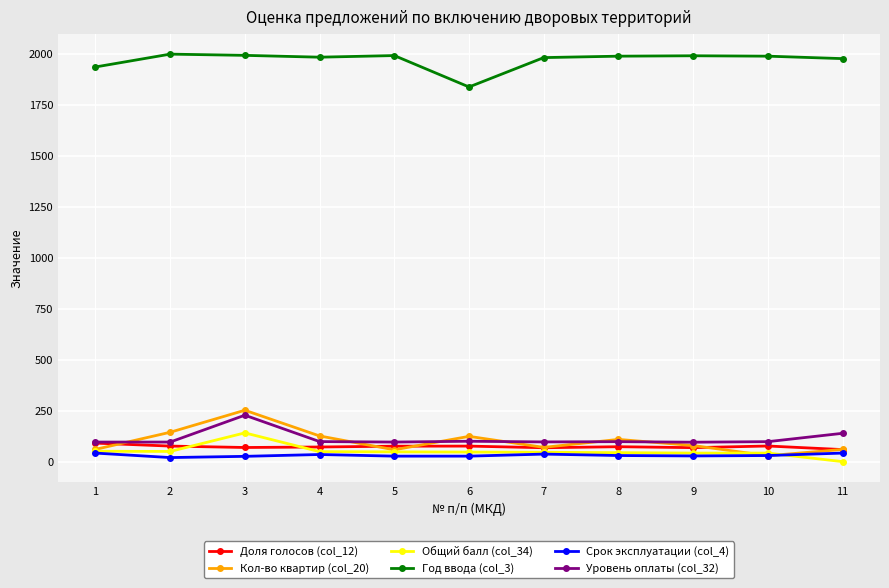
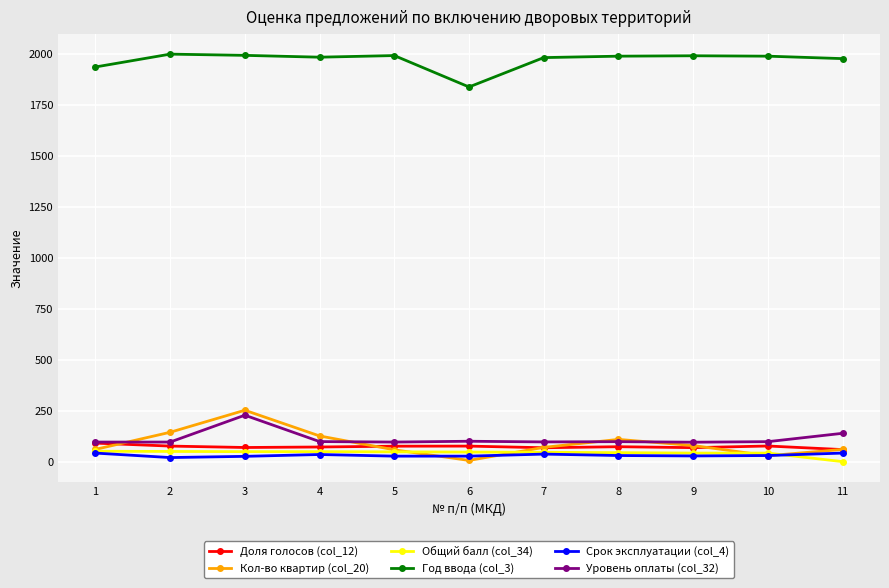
Общий балл (col_34), 3: 140 -> 50
Кол-во квартир (col_20), 6: 120 -> 10
